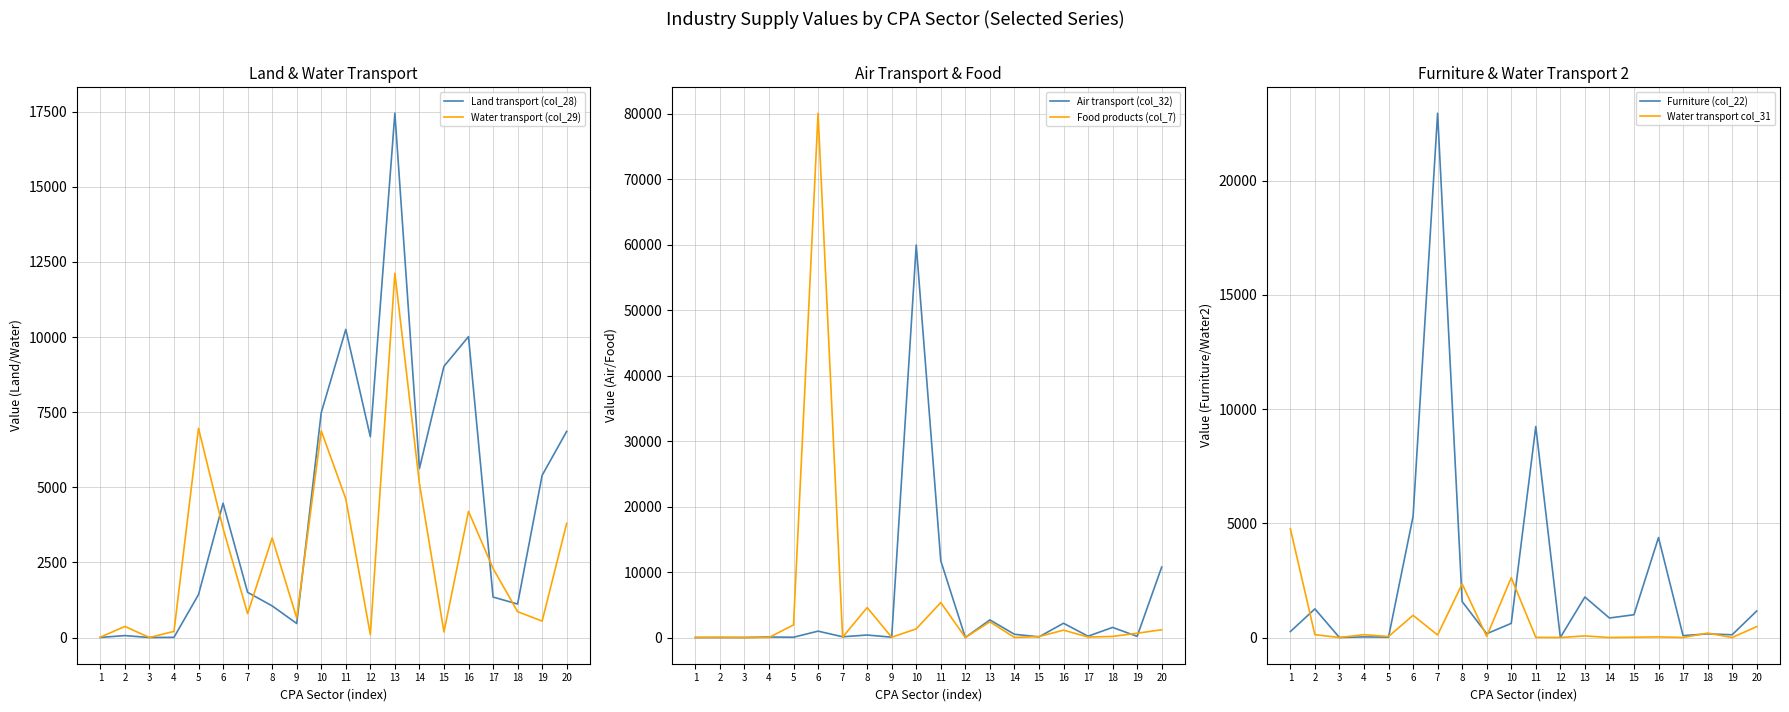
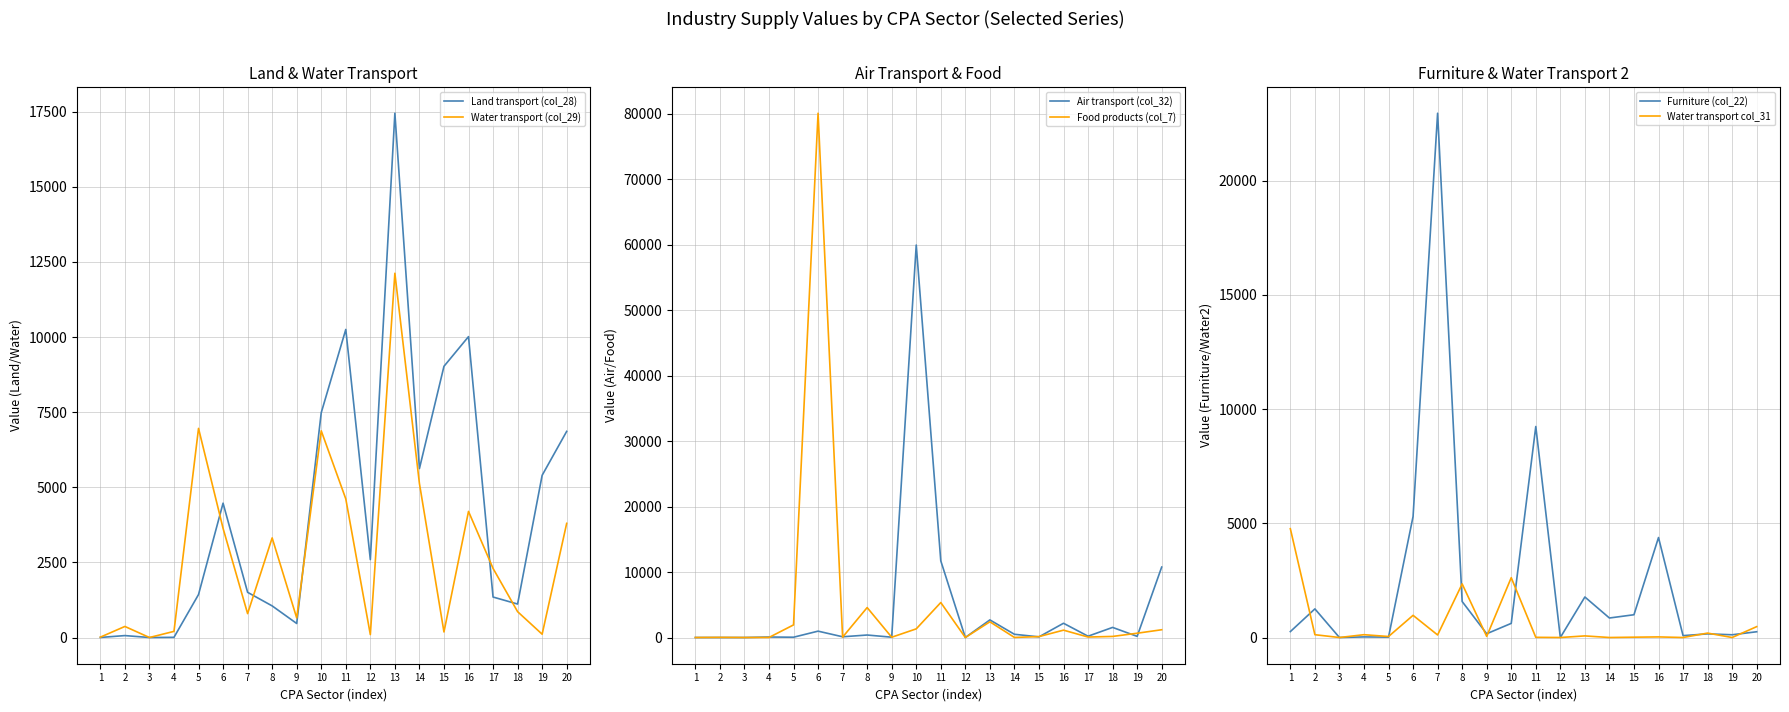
Land & Water Transport, Land transport (col_28), 12: 6700 -> 2600
Land & Water Transport, Water transport (col_29), 19: 500 -> 100
Furniture & Water Transport 2, Furniture (col_22), 20: 1200 -> 300
